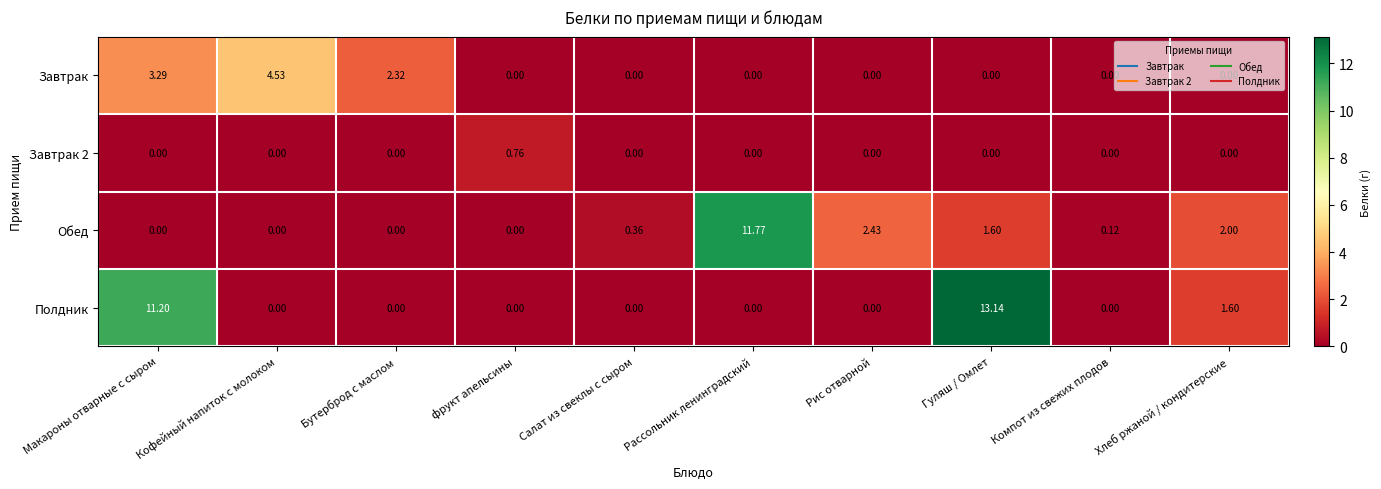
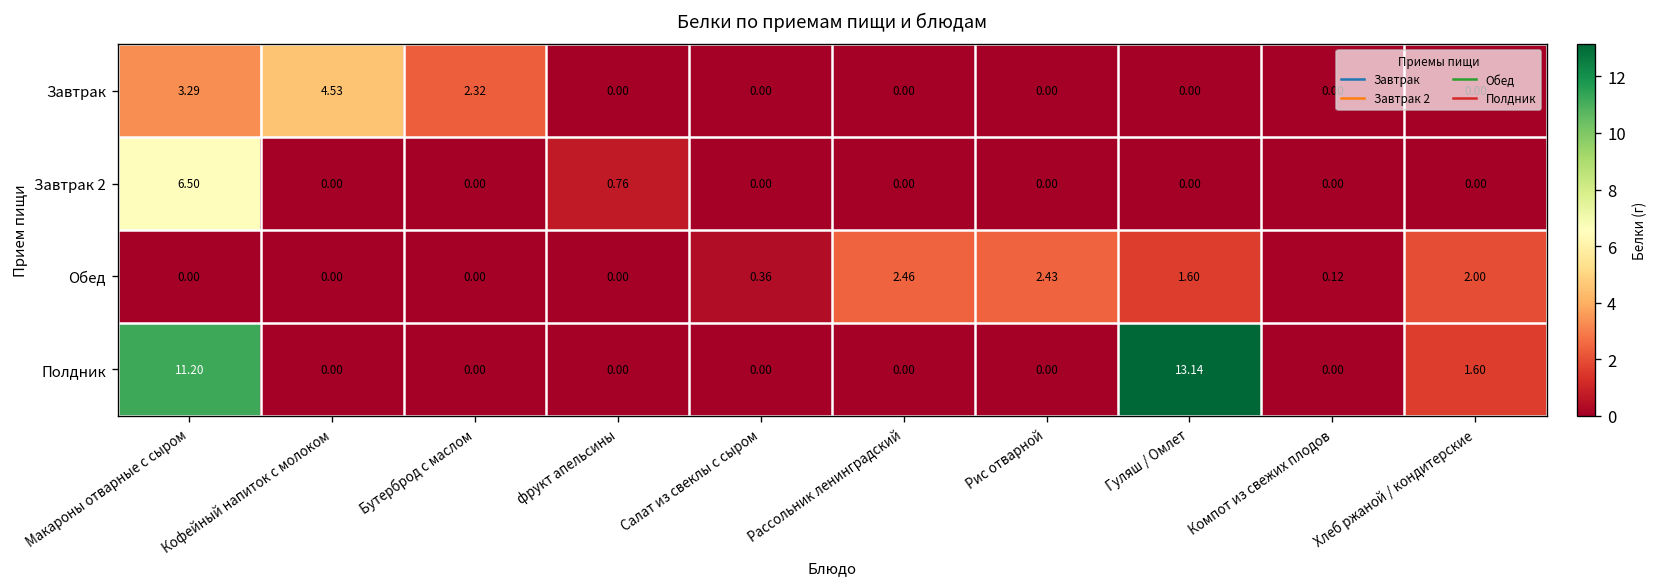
Завтрак 2, Макароны отварные с сыром: 0.00 -> 6.50
Обед, Рассольник ленинградский: 11.77 -> 2.46
